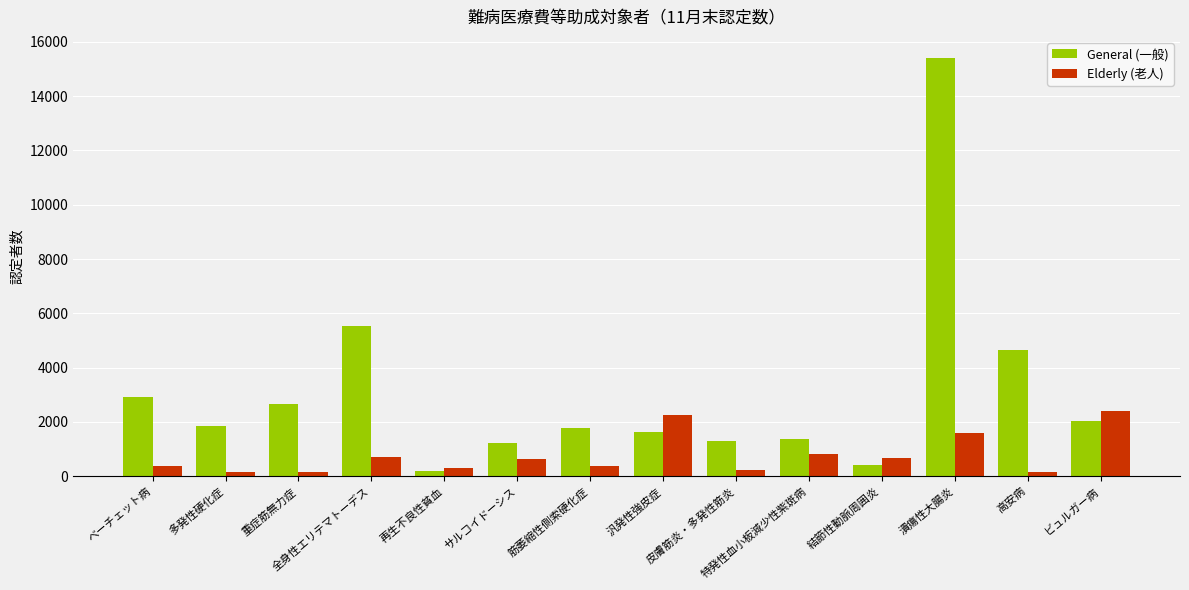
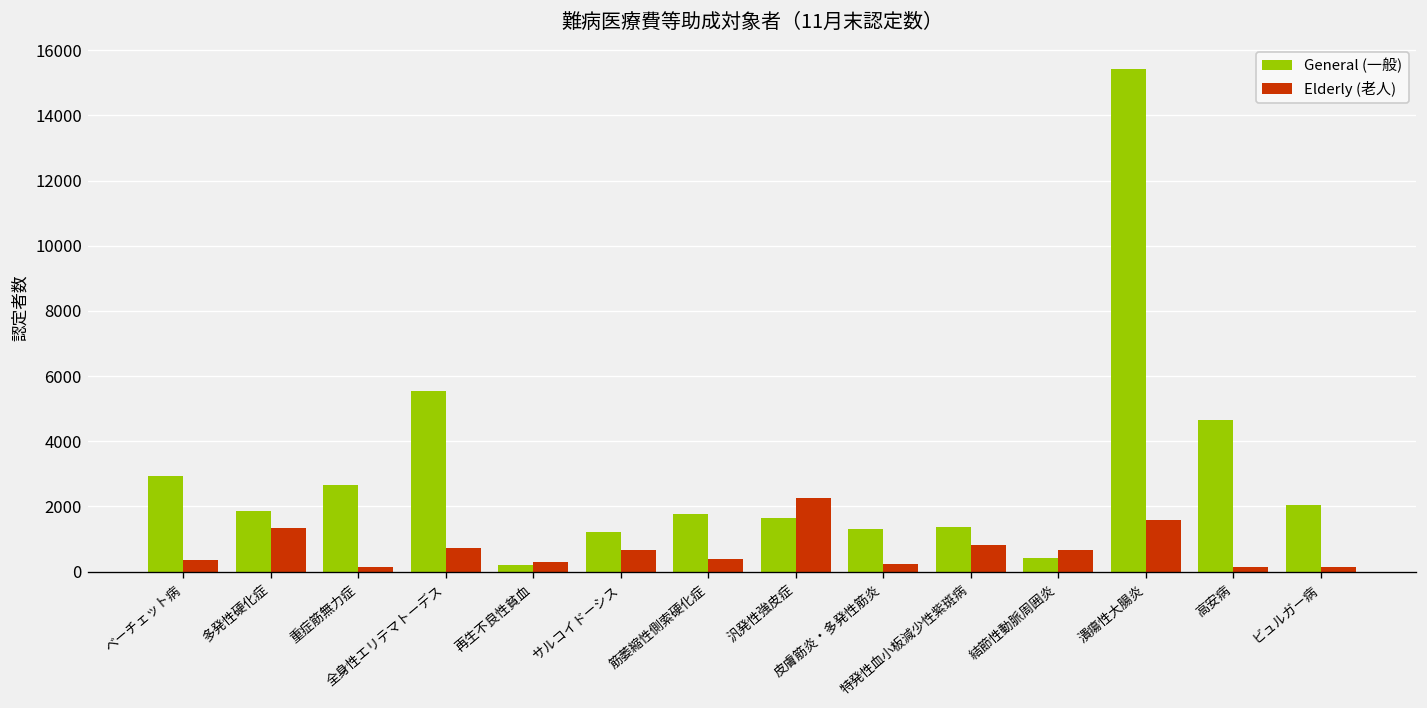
Elderly (老人), 多発性硬化症: 200 -> 1300
Elderly (老人), ビュルガー病: 2400 -> 100
